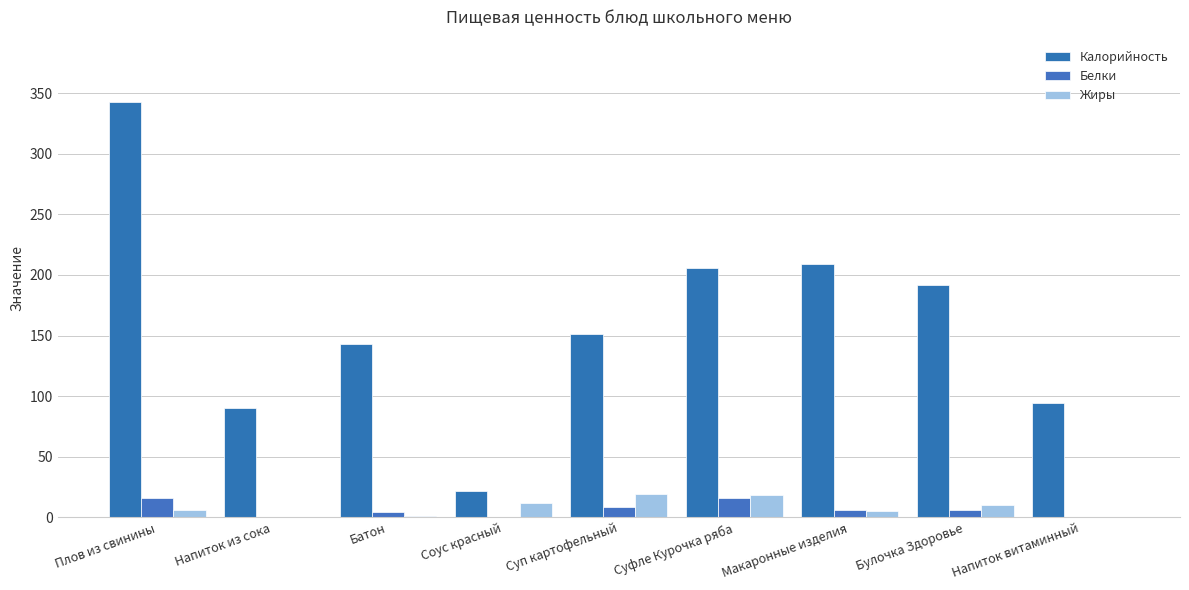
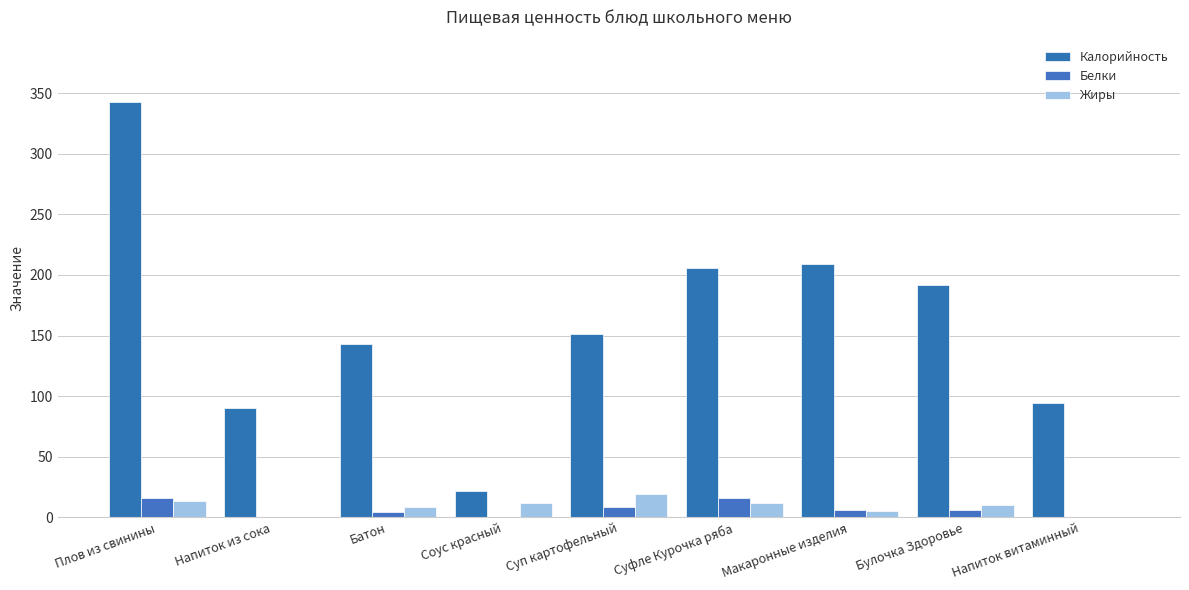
Жиры, Плов из свинины: 6 -> 14
Жиры, Батон: 1 -> 9
Жиры, Суфле Курочка ряба: 19 -> 12
